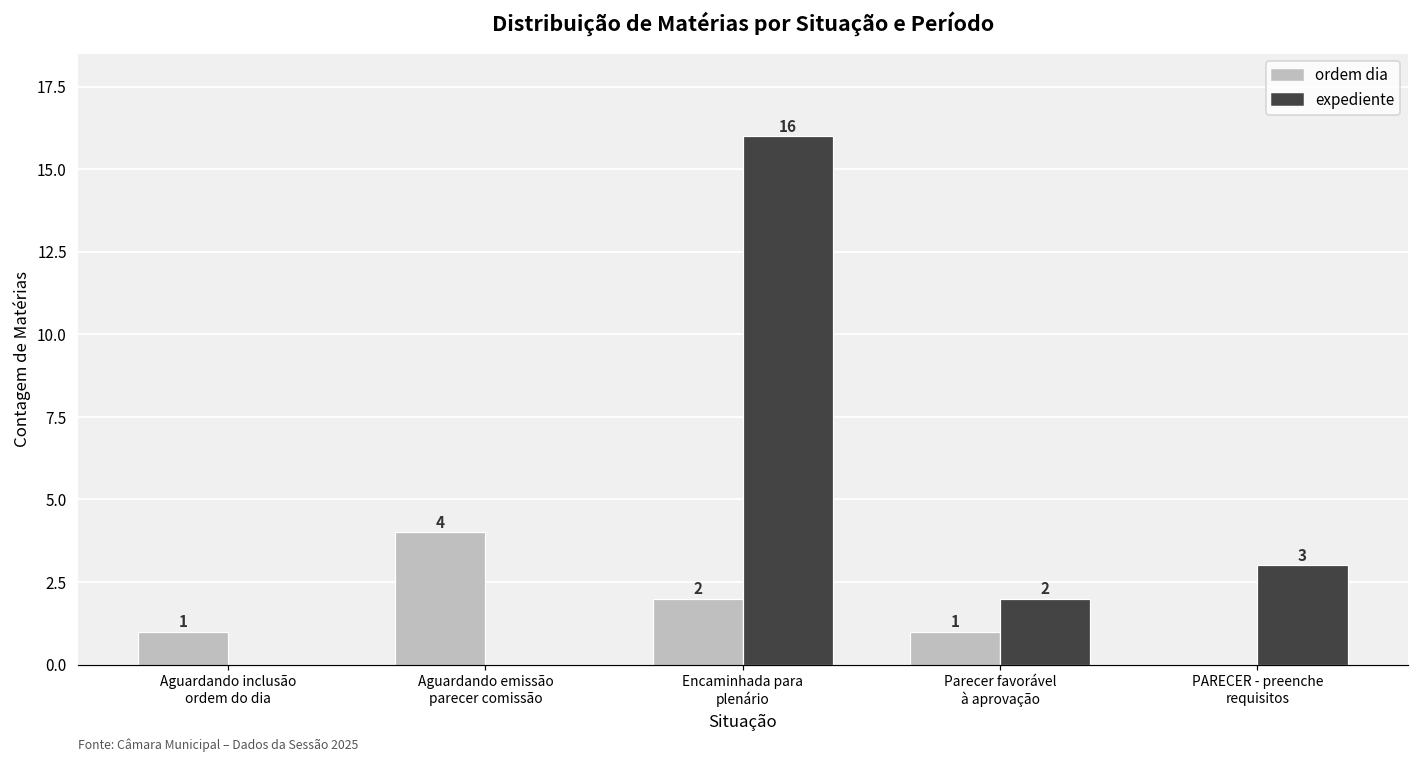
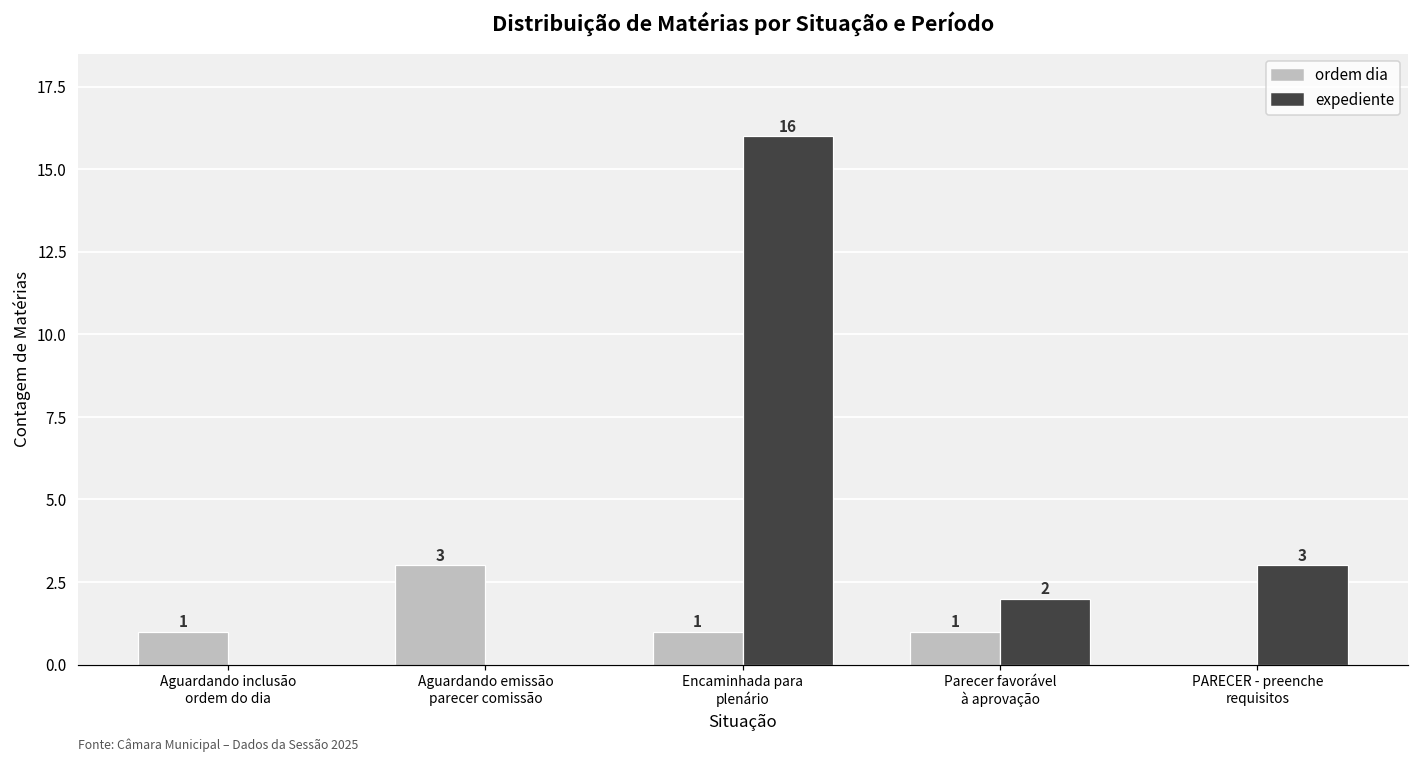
ordem dia, Aguardando emissão parecer comissão: 4 -> 3
ordem dia, Encaminhada para plenário: 2 -> 1
